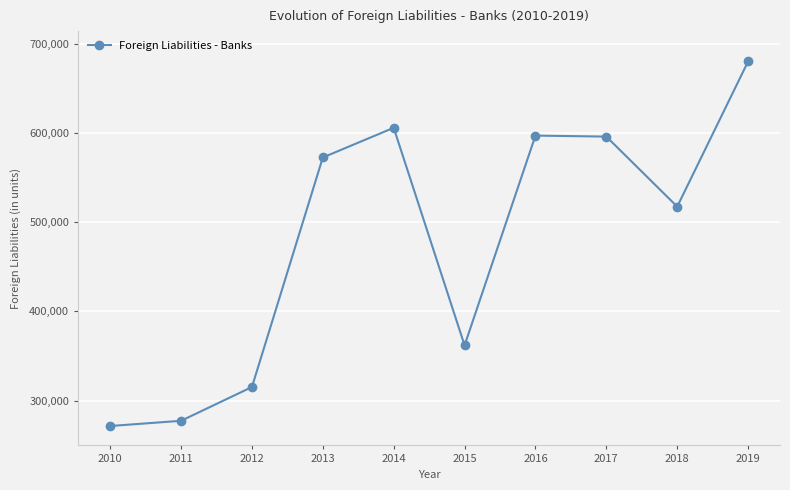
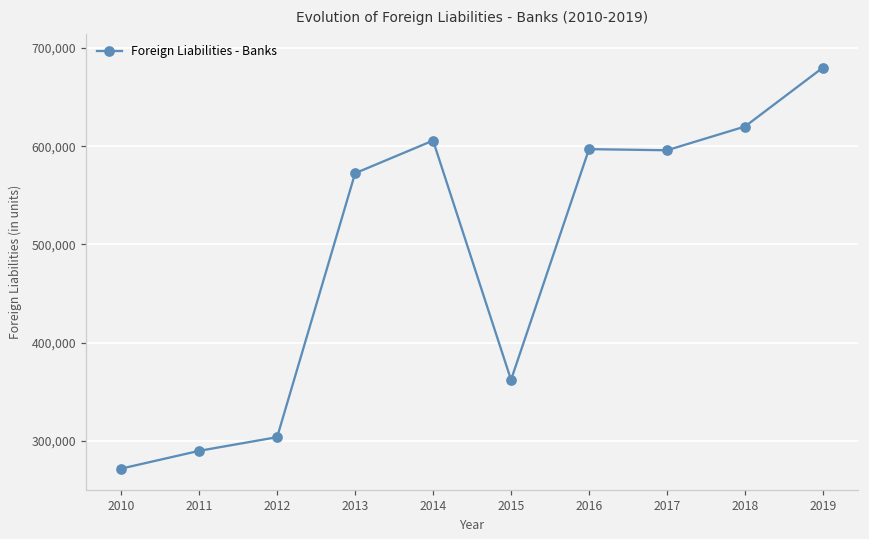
2011: 280,000 -> 290,000
2012: 320,000 -> 300,000
2018: 520,000 -> 620,000
